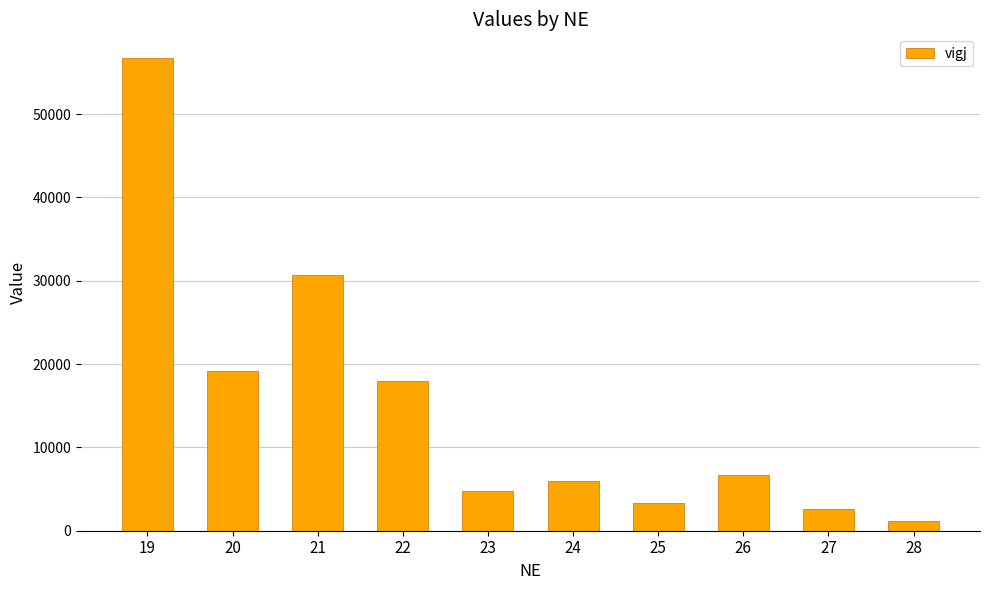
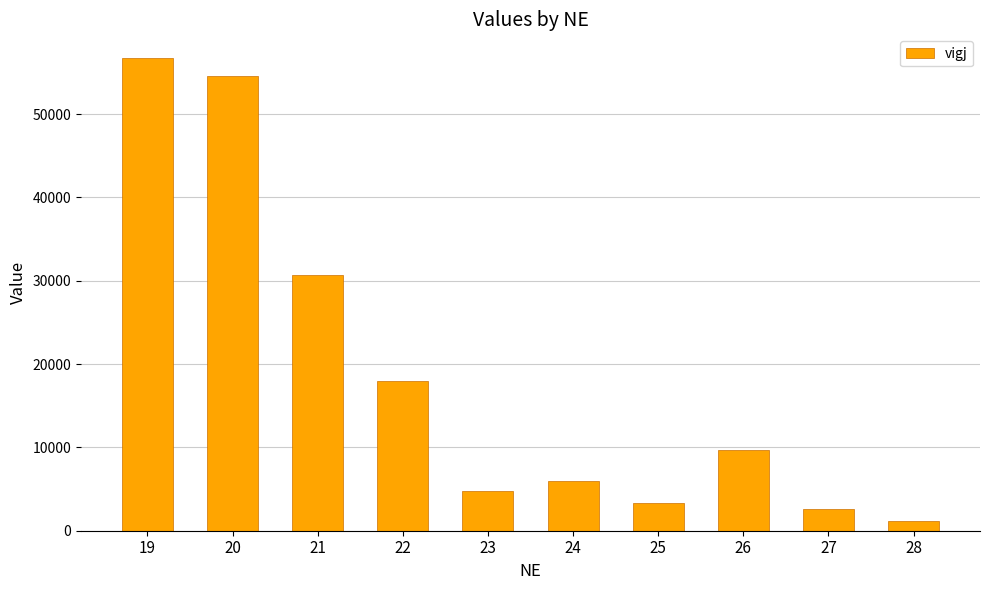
20: 19000 -> 55000
26: 7000 -> 10000
